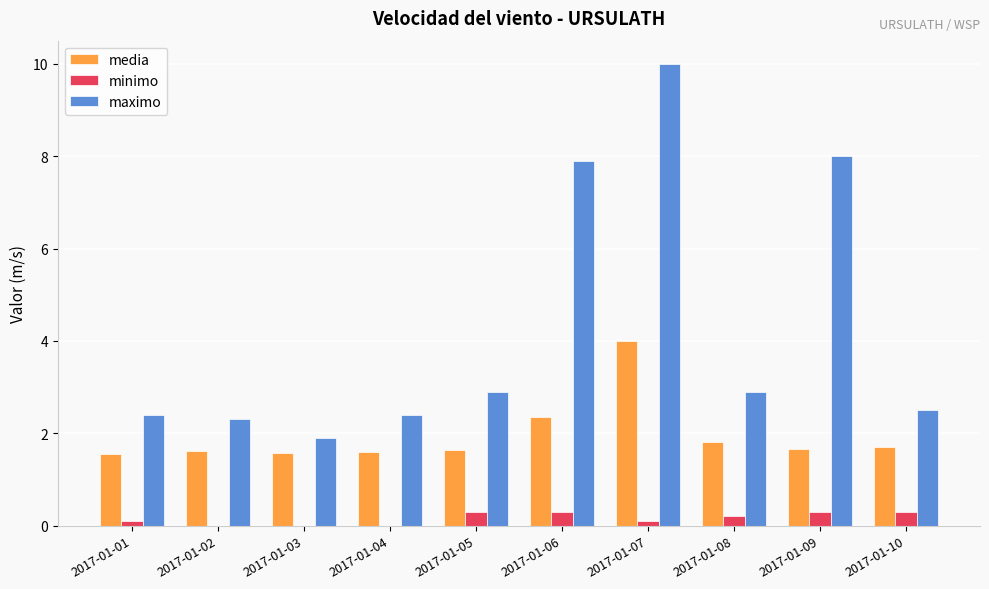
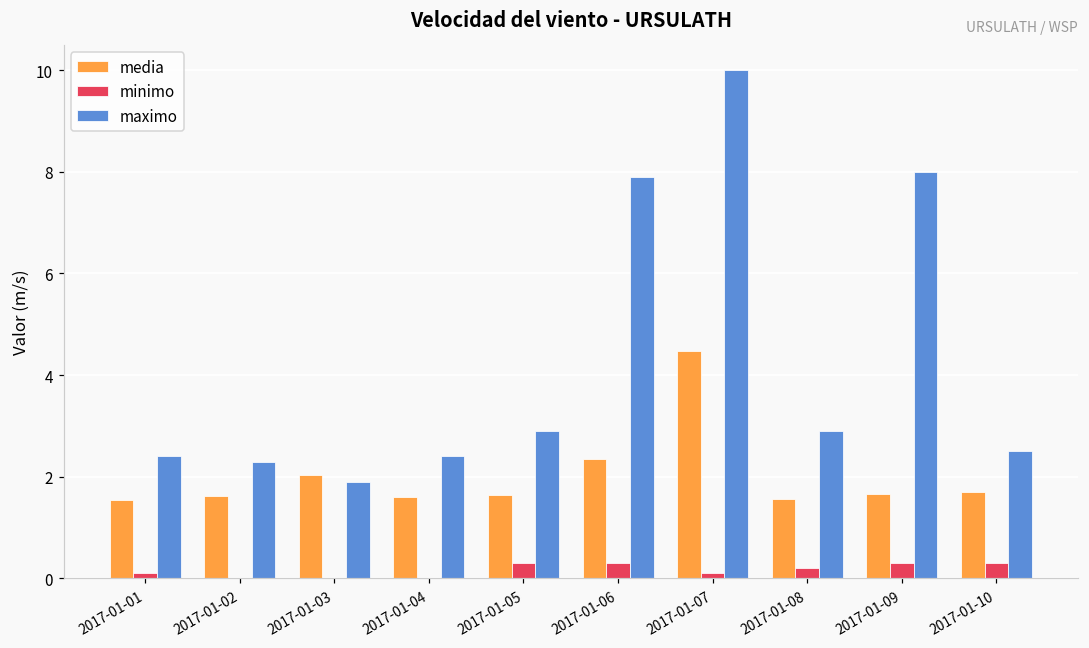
media, 2017-01-03: 1.6 -> 2.0
media, 2017-01-07: 4.0 -> 4.5
media, 2017-01-08: 1.8 -> 1.6
